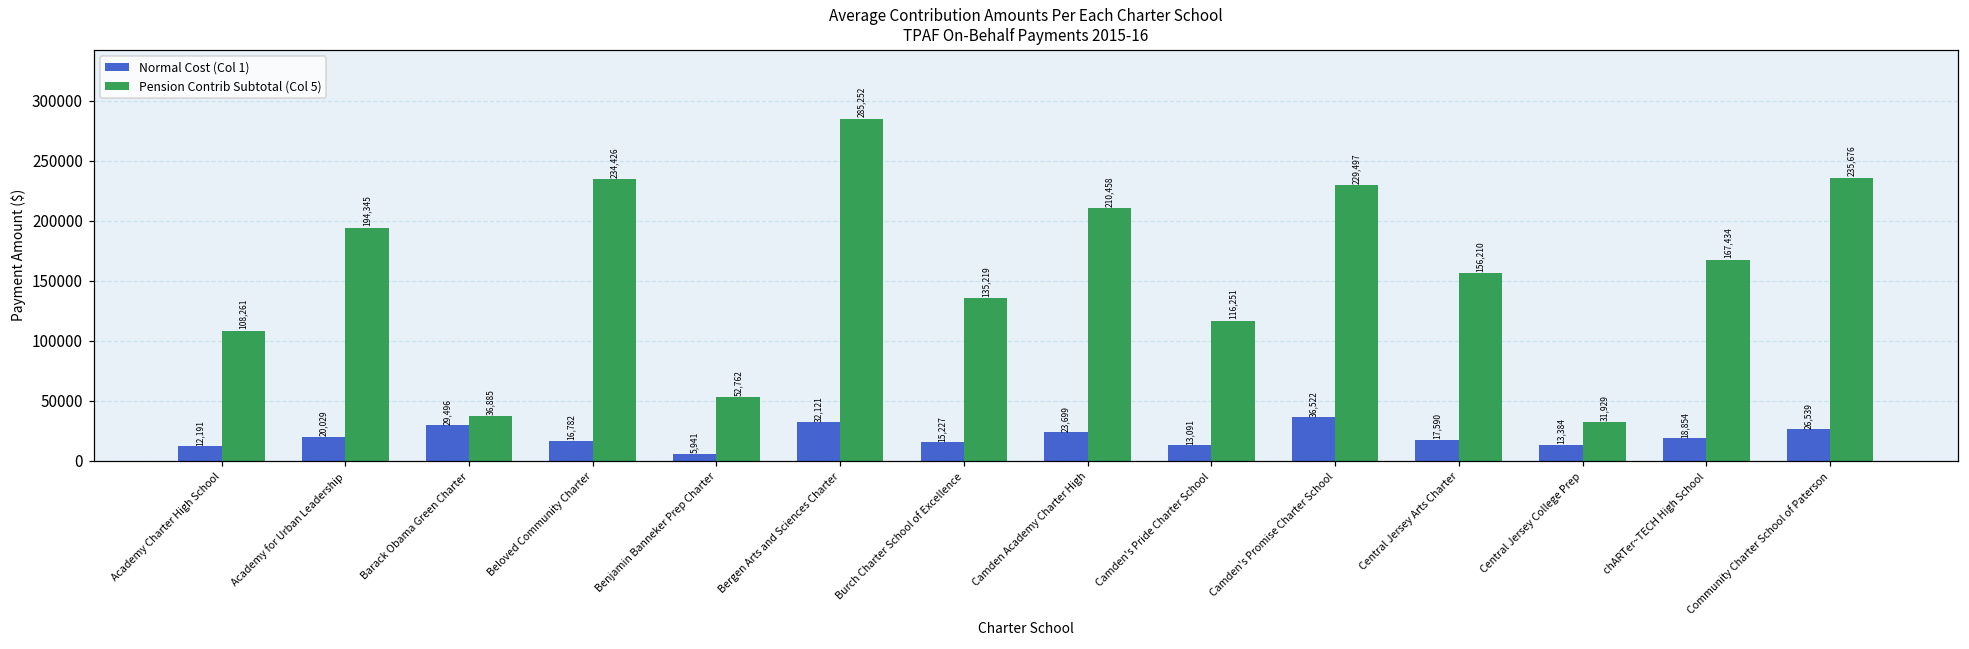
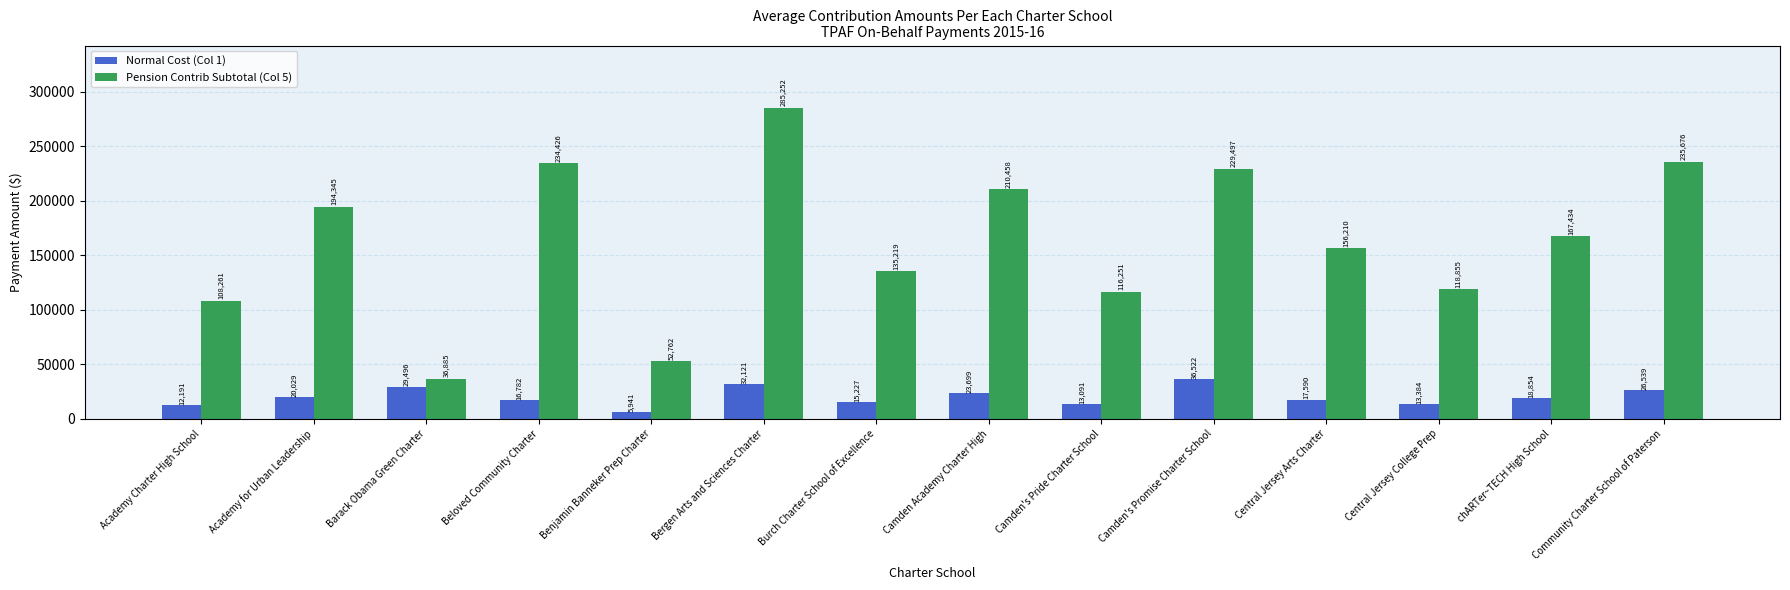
Pension Contrib Subtotal (Col 5), Central Jersey College Prep: 31,929 -> 118,855
